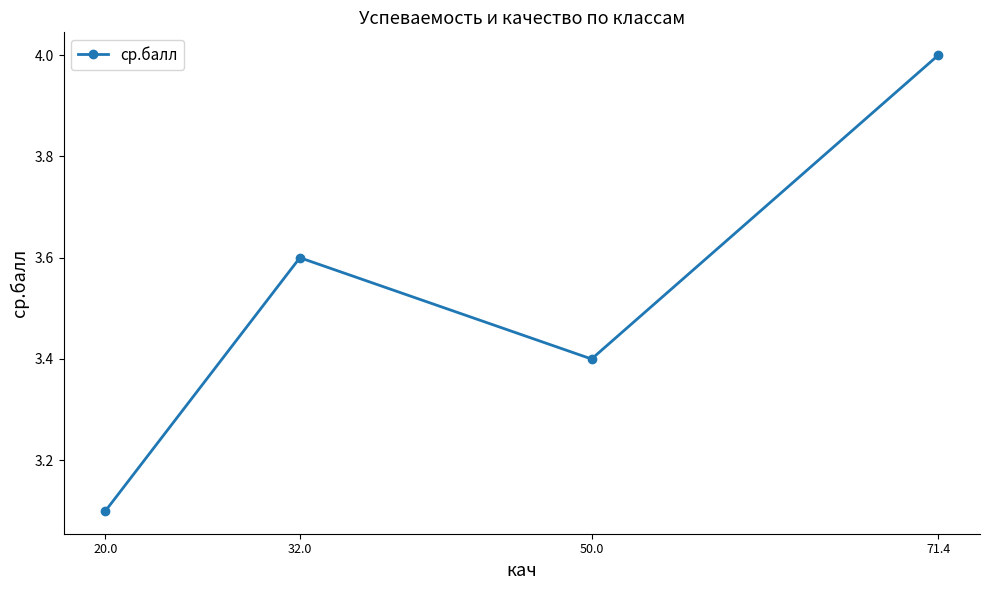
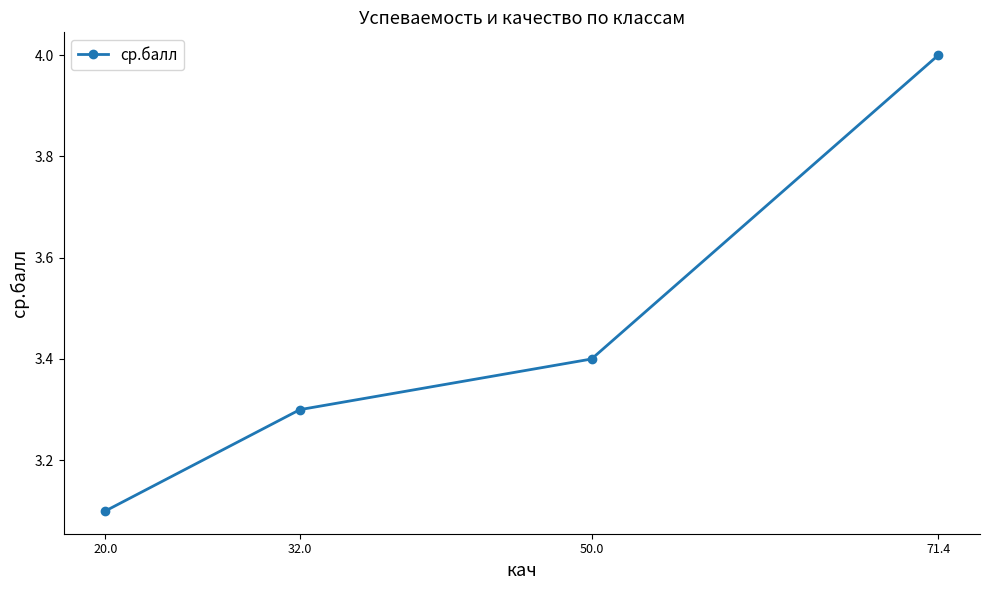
32.0: 3.6 -> 3.3
